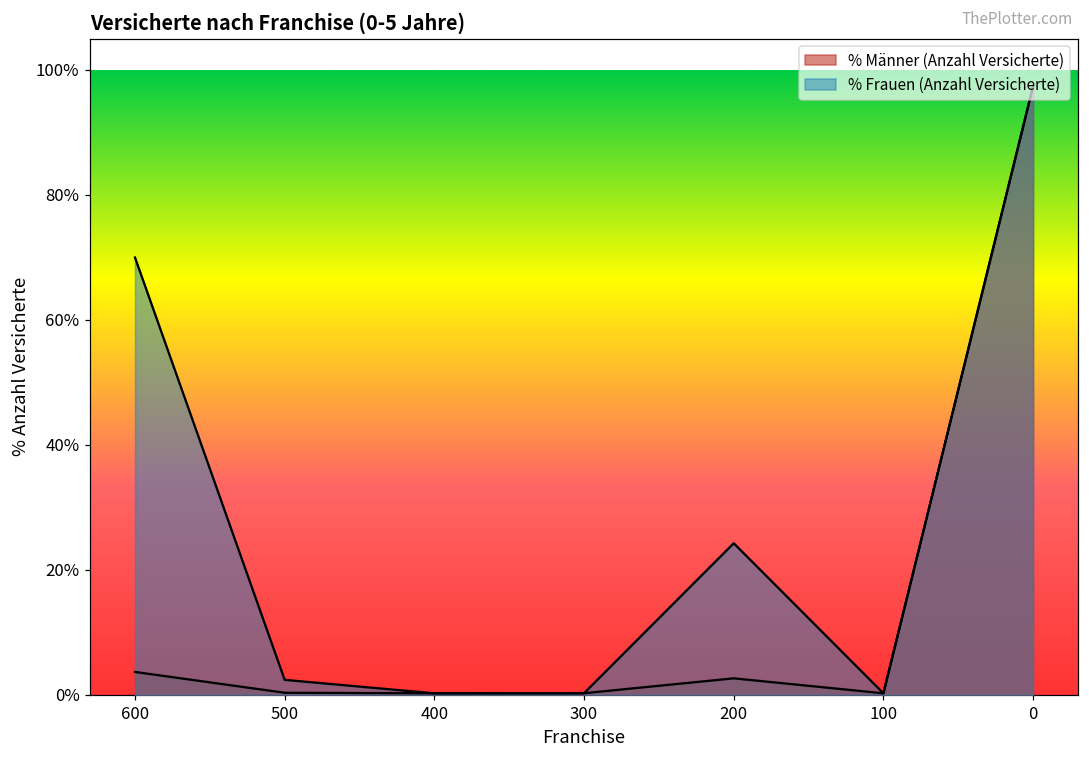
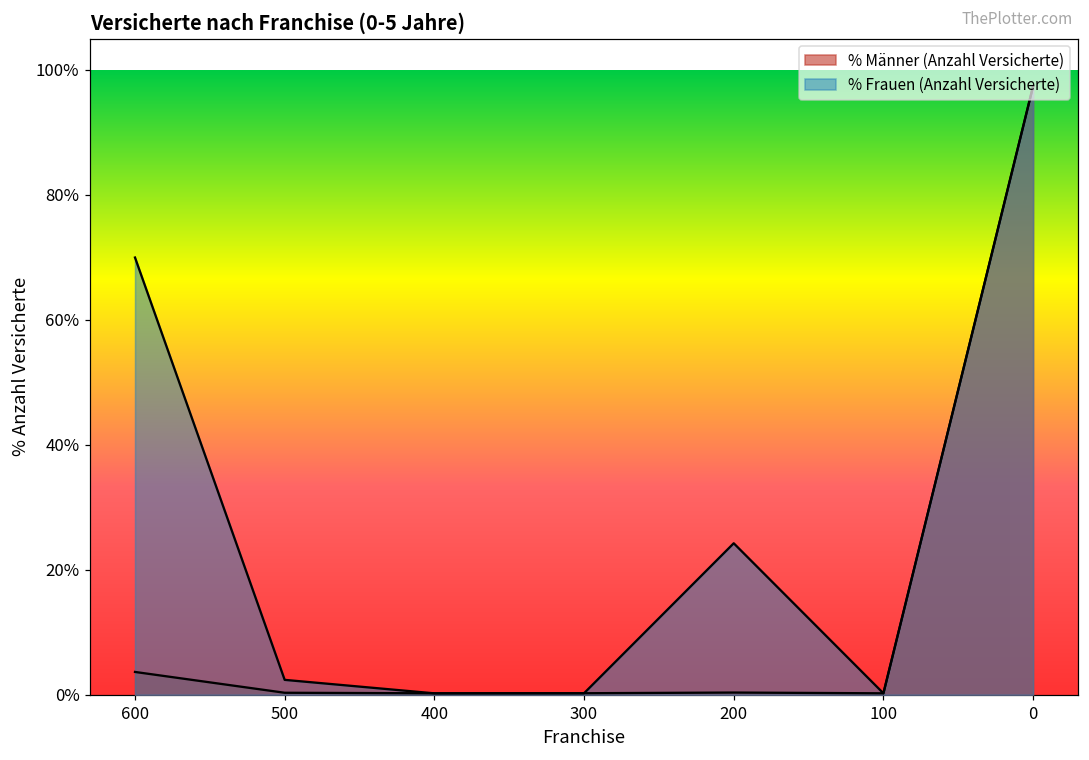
% Männer (Anzahl Versicherte), 200: 3% -> 0%
